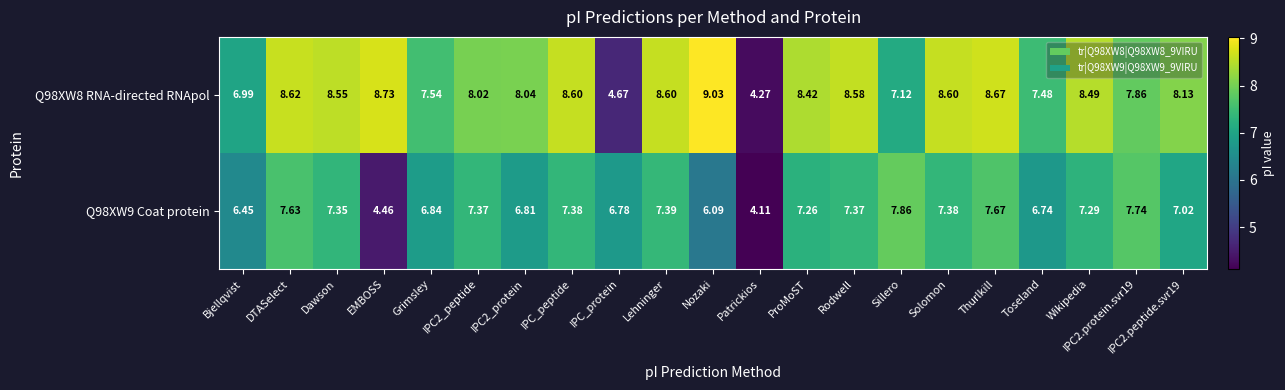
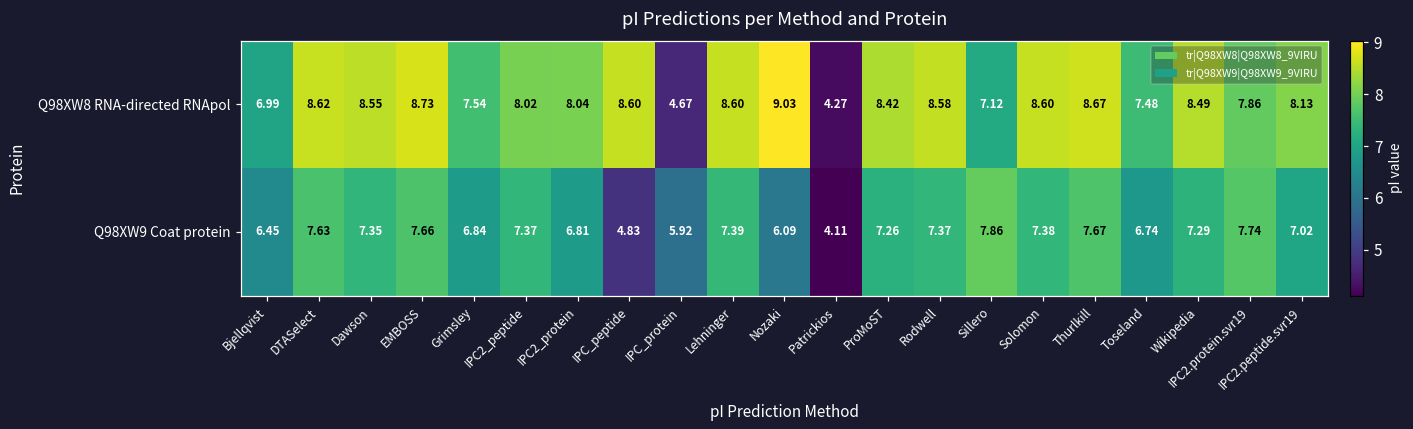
Q98XW9 Coat protein, EMBOSS: 4.46 -> 7.66
Q98XW9 Coat protein, IPC_peptide: 7.38 -> 4.83
Q98XW9 Coat protein, IPC_protein: 6.78 -> 5.92
